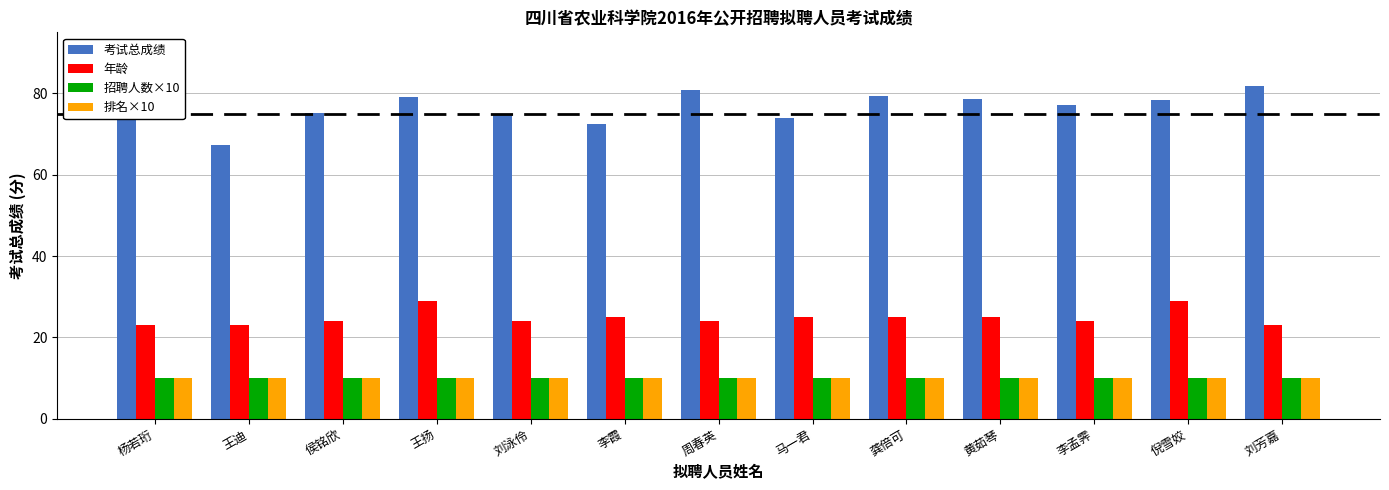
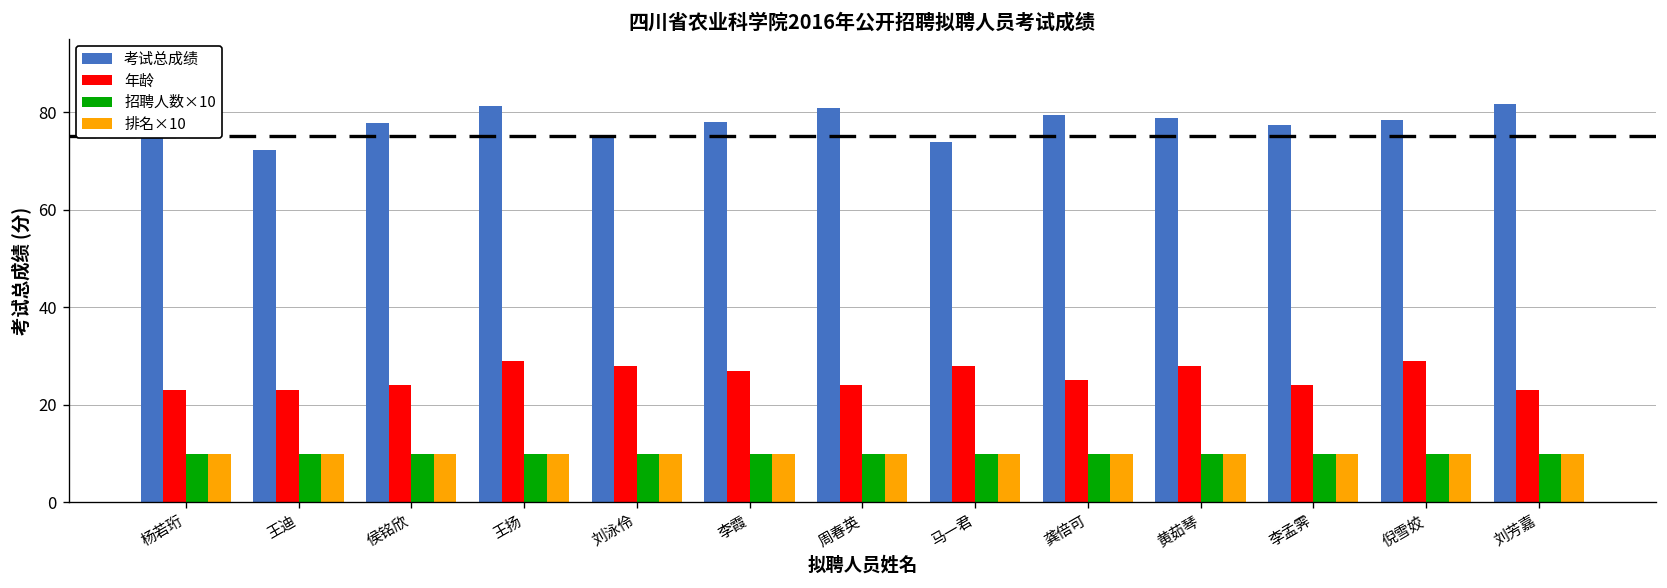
考试总成绩, 王迪: 67 -> 72
考试总成绩, 侯铭欣: 75 -> 78
考试总成绩, 王扬: 79 -> 81
年龄, 刘泳伶: 24 -> 28
考试总成绩, 李霞: 73 -> 78
年龄, 李霞: 25 -> 27
年龄, 马一君: 25 -> 28
年龄, 黄茹琴: 25 -> 28
